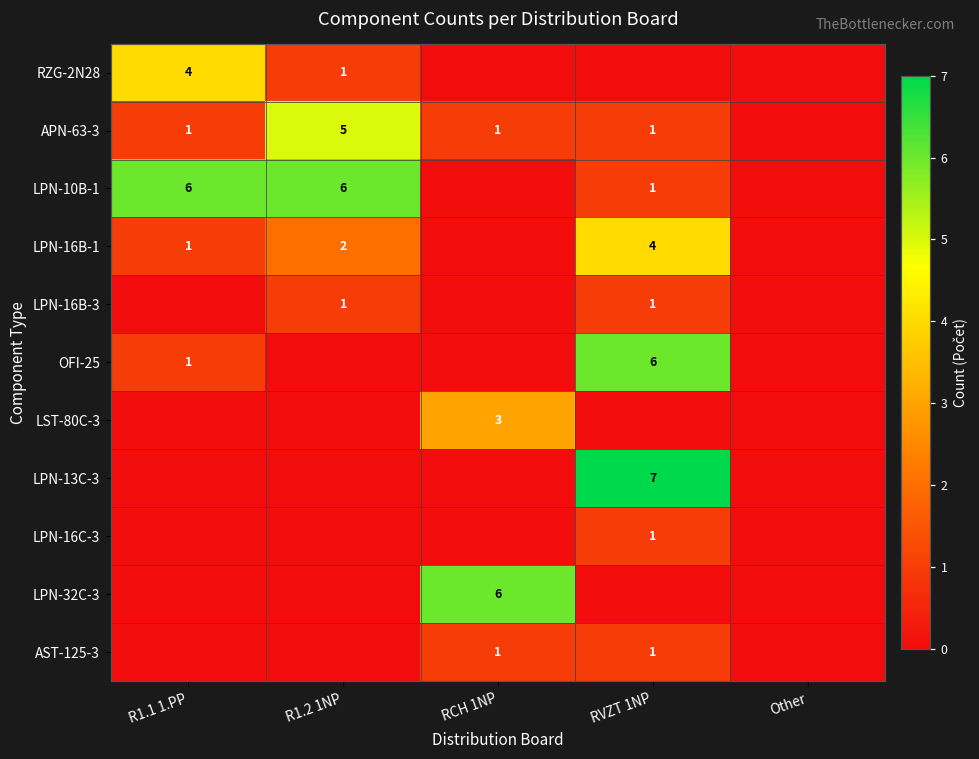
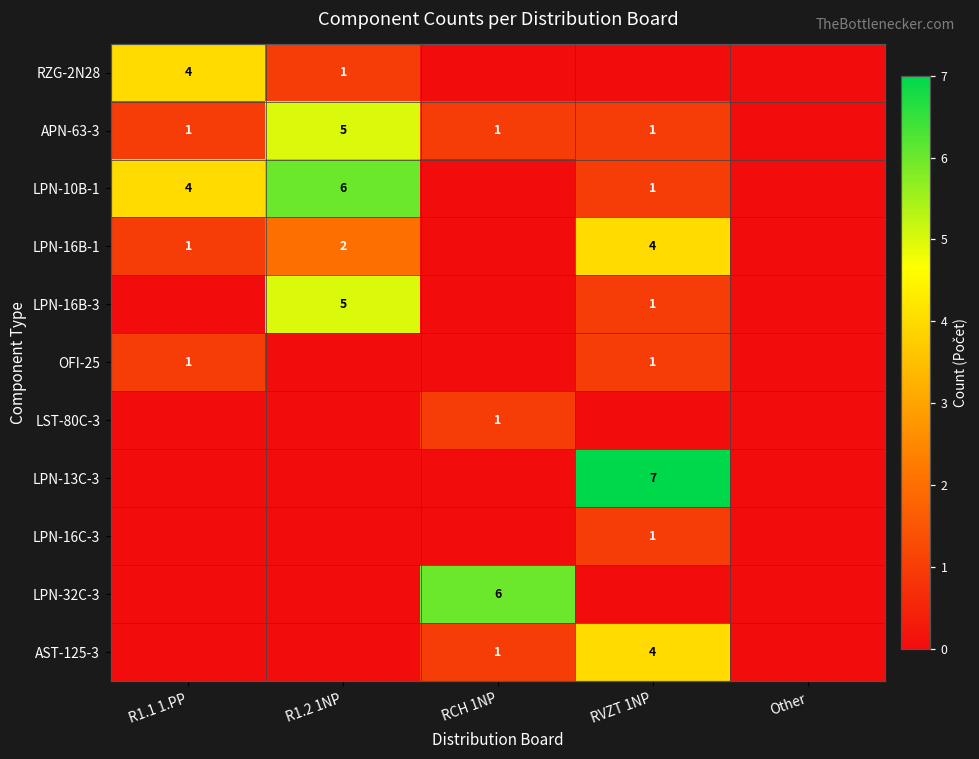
LPN-10B-1, R1.1 1.PP: 6 -> 4
LPN-16B-3, R1.2 1NP: 1 -> 5
OFI-25, RVZT 1NP: 6 -> 1
LST-80C-3, RCH 1NP: 3 -> 1
AST-125-3, RVZT 1NP: 1 -> 4
